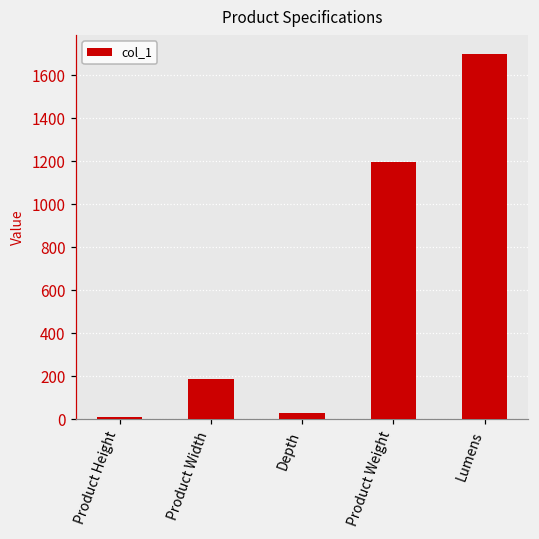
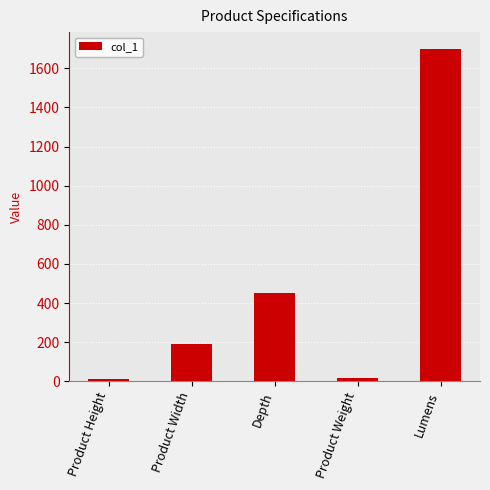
Depth: 30 -> 450
Product Weight: 1200 -> 20
